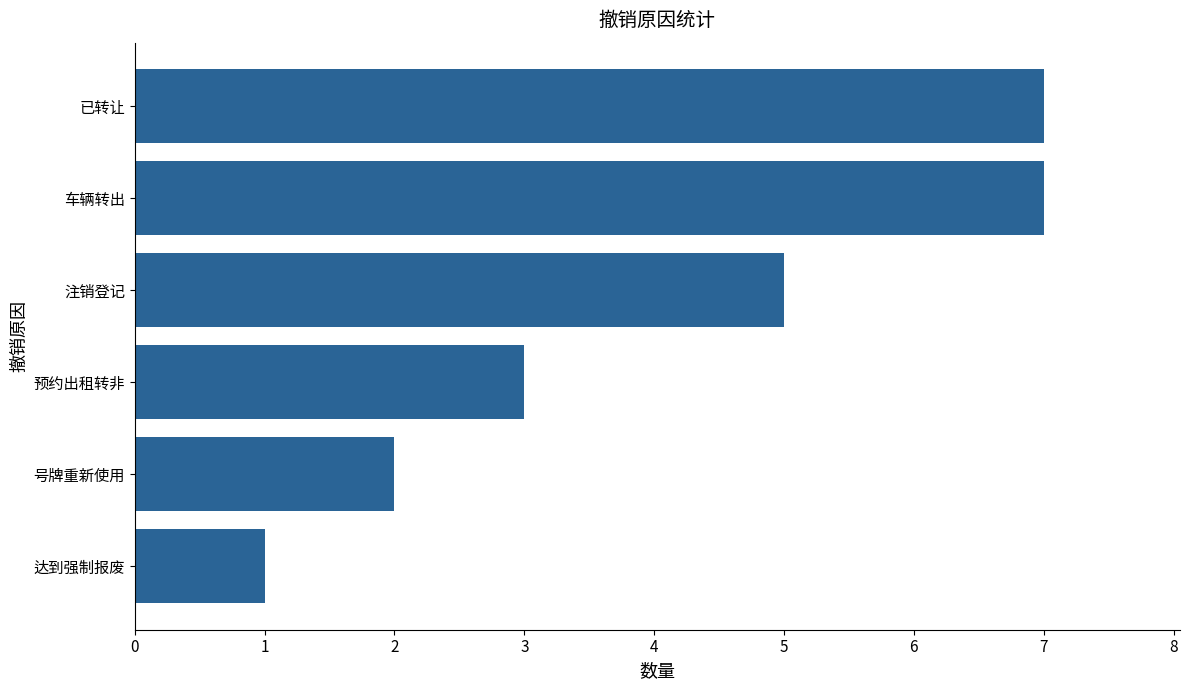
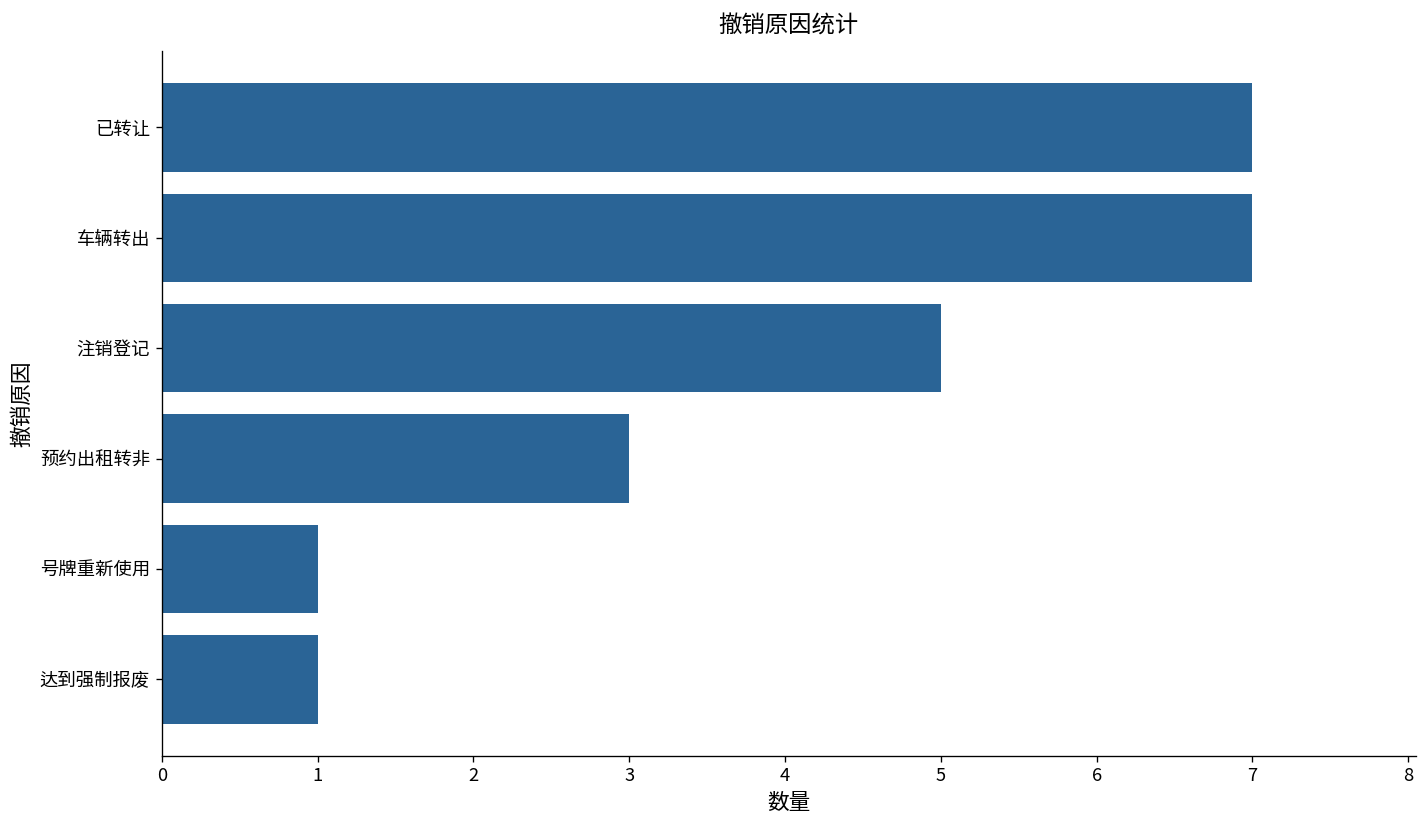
号牌重新使用: 2 -> 1
